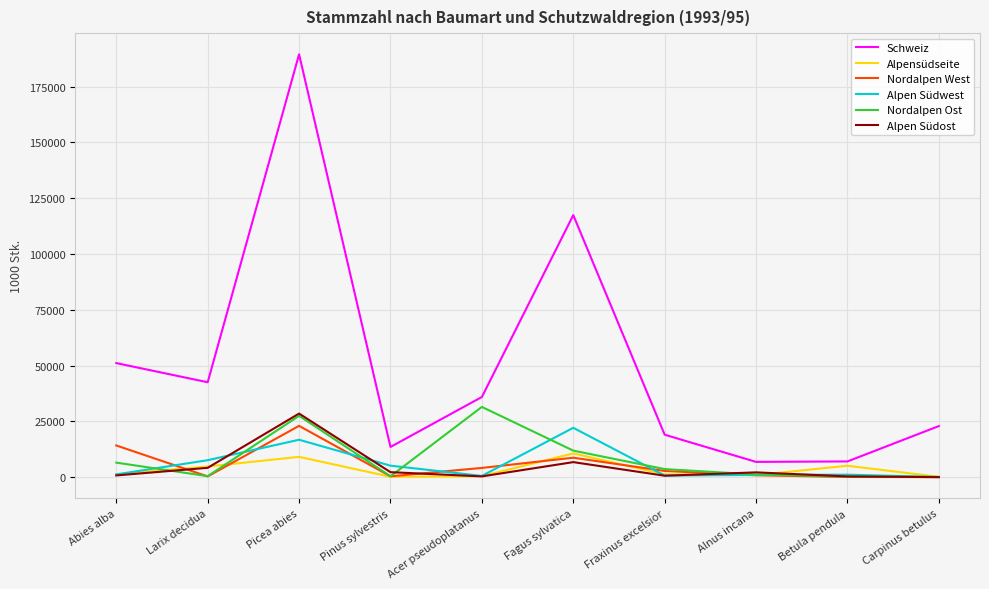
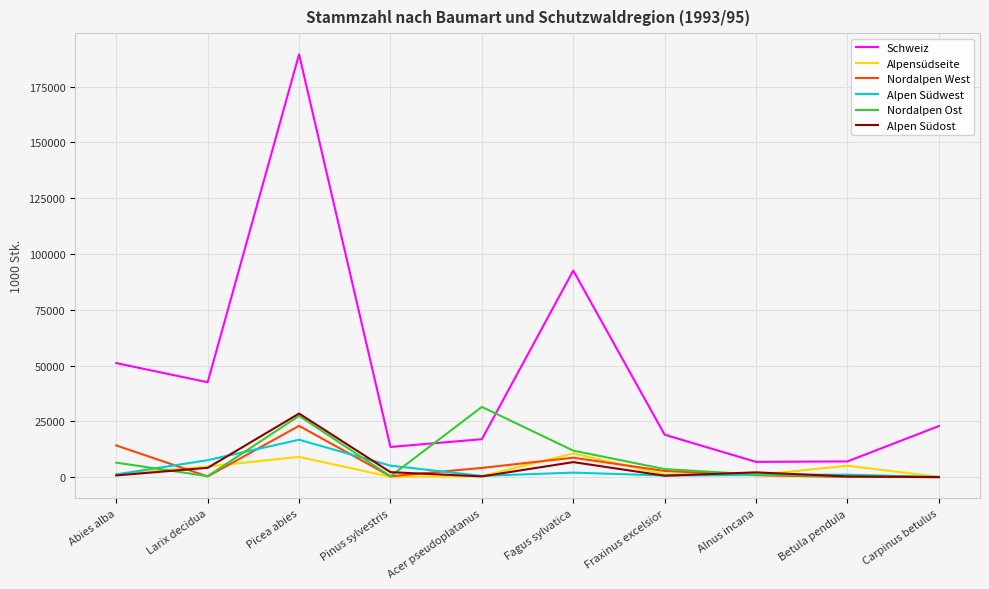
Schweiz, Acer pseudoplatanus: 36000 -> 17000
Schweiz, Fagus sylvatica: 117000 -> 93000
Alpen Südwest, Fagus sylvatica: 22000 -> 2000
